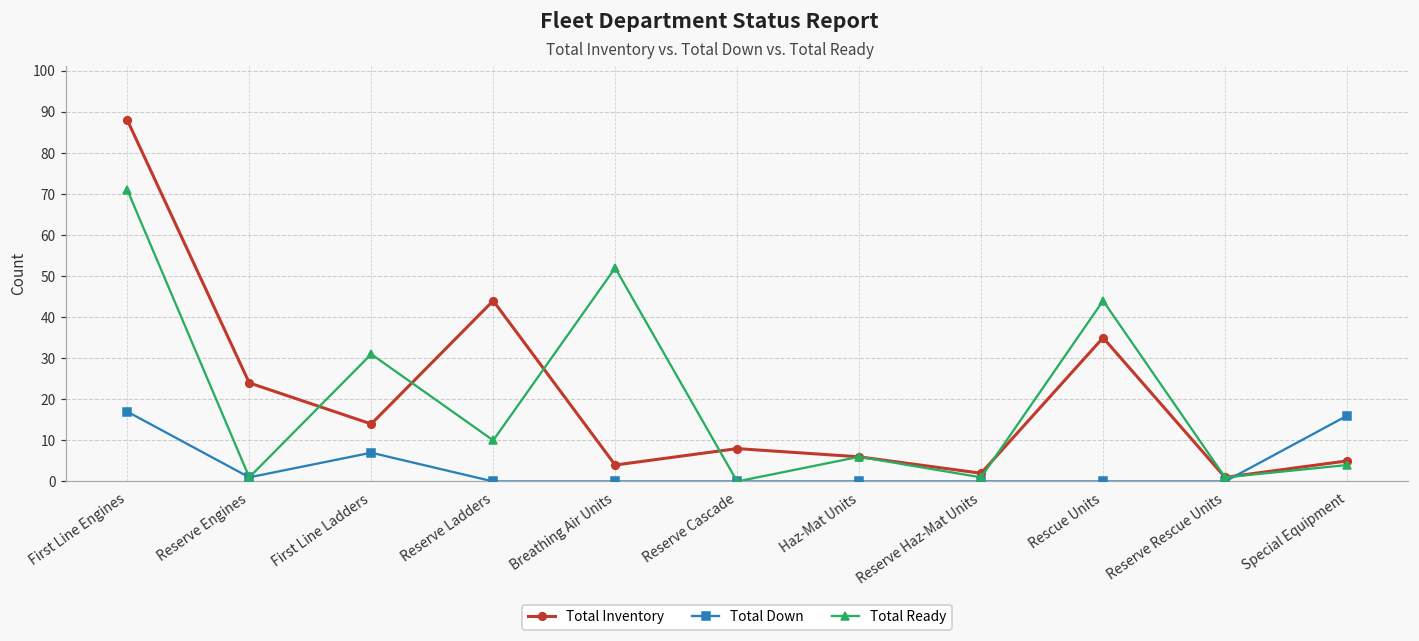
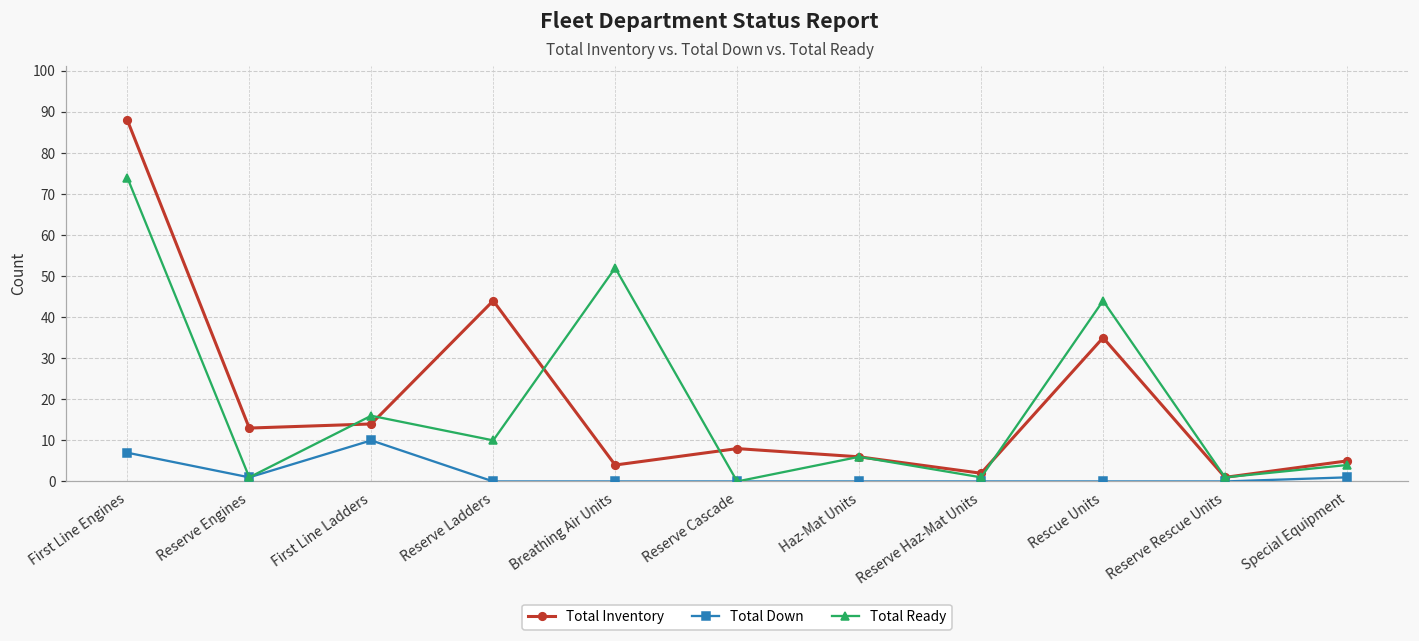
Total Down, First Line Engines: 17 -> 7
Total Ready, First Line Engines: 71 -> 74
Total Inventory, Reserve Engines: 24 -> 13
Total Down, First Line Ladders: 7 -> 10
Total Ready, First Line Ladders: 31 -> 16
Total Down, Special Equipment: 16 -> 1
